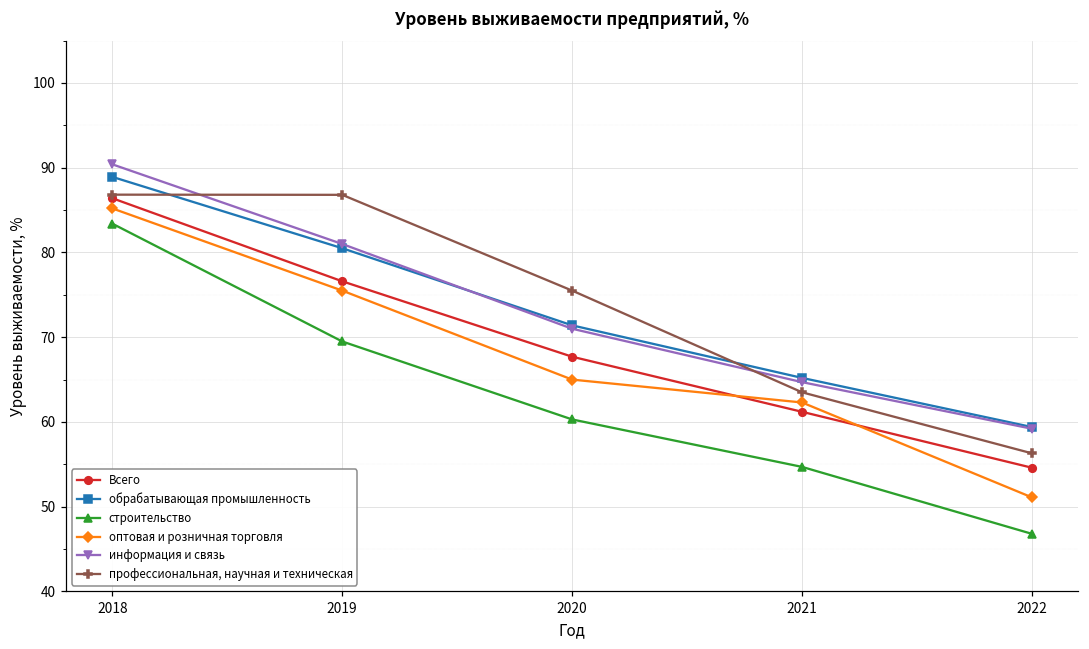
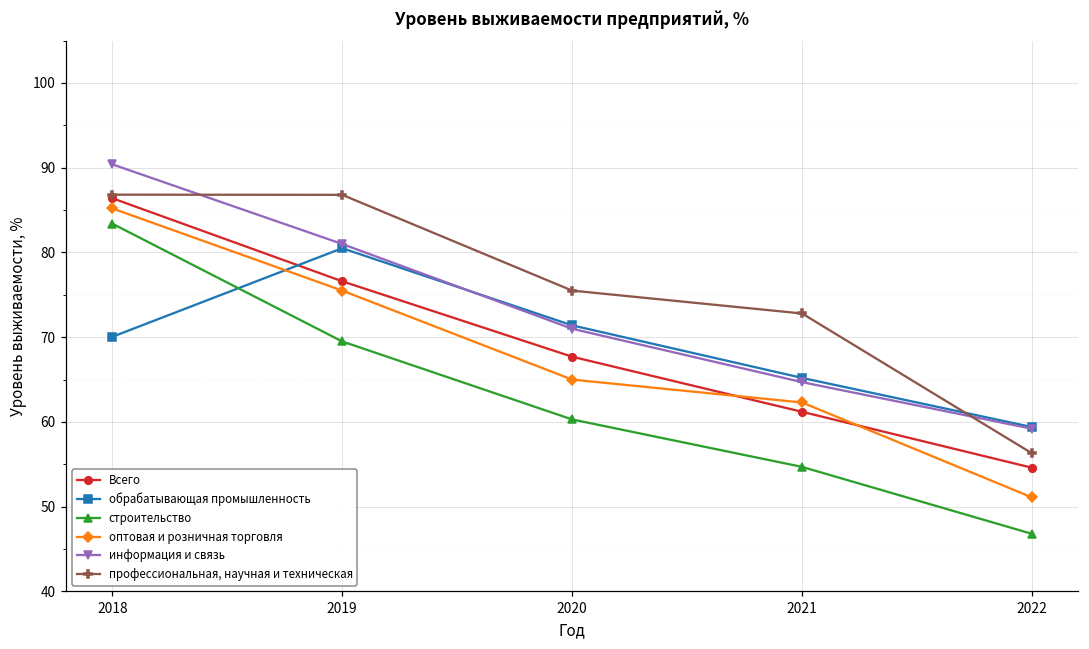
обрабатывающая промышленность, 2018: 89 -> 70
профессиональная, научная и техническая, 2021: 64 -> 73
